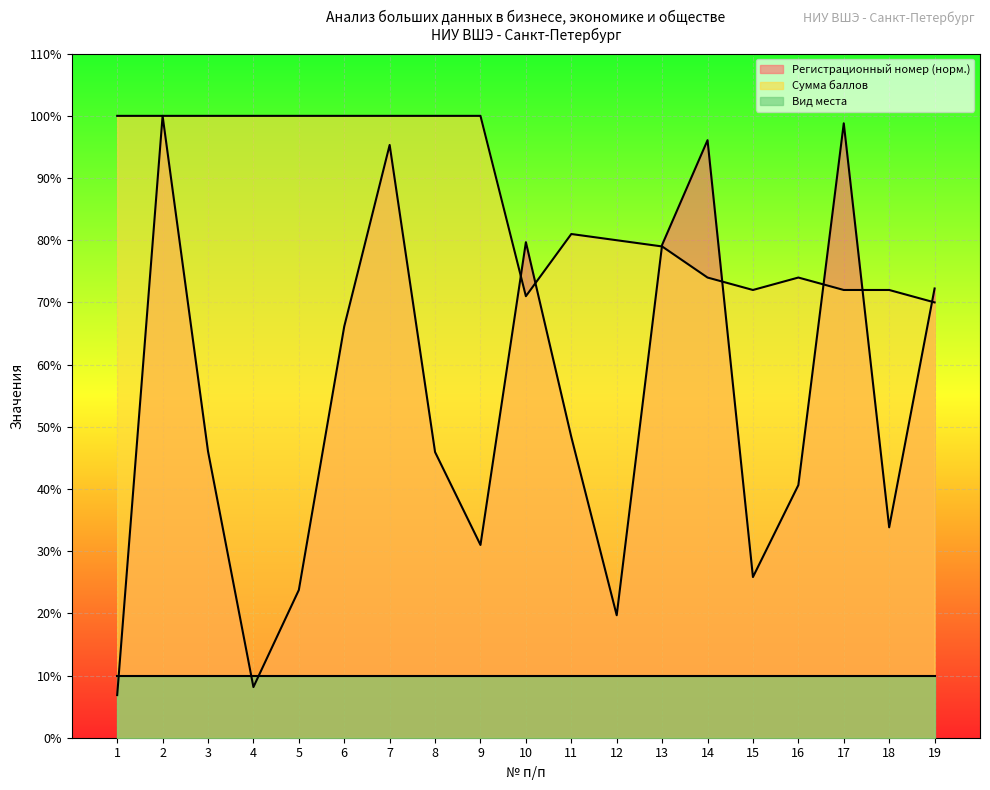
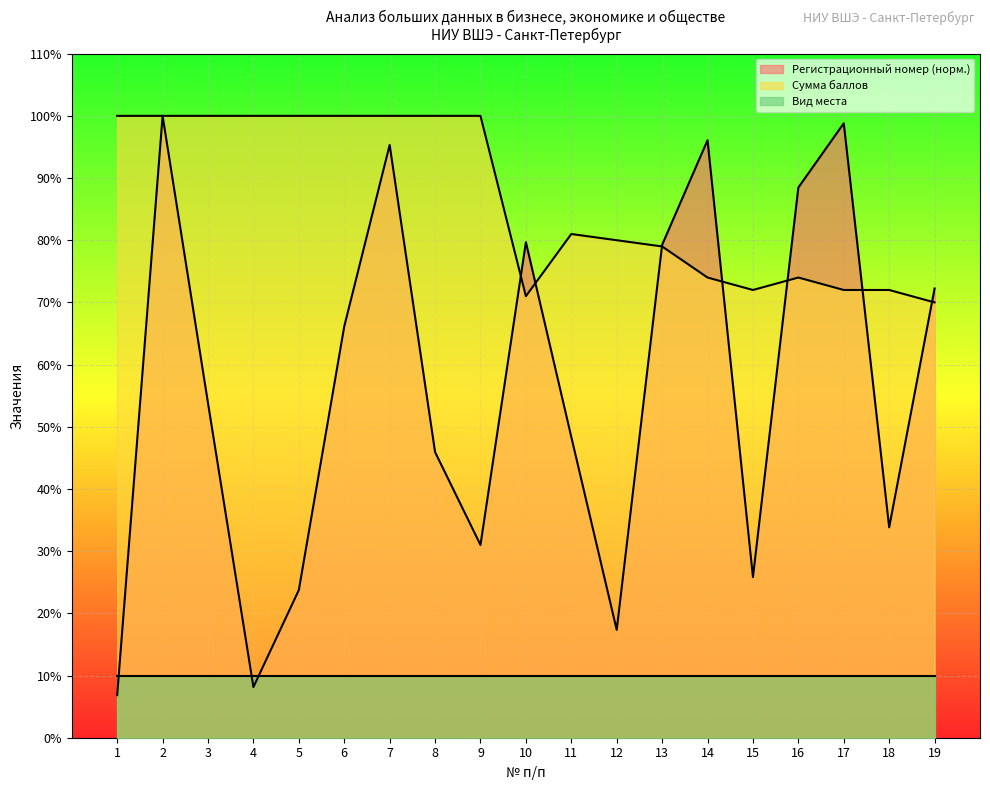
Регистрационный номер (норм.), 3: 46% -> 54%
Регистрационный номер (норм.), 12: 20% -> 17%
Регистрационный номер (норм.), 16: 41% -> 88%
